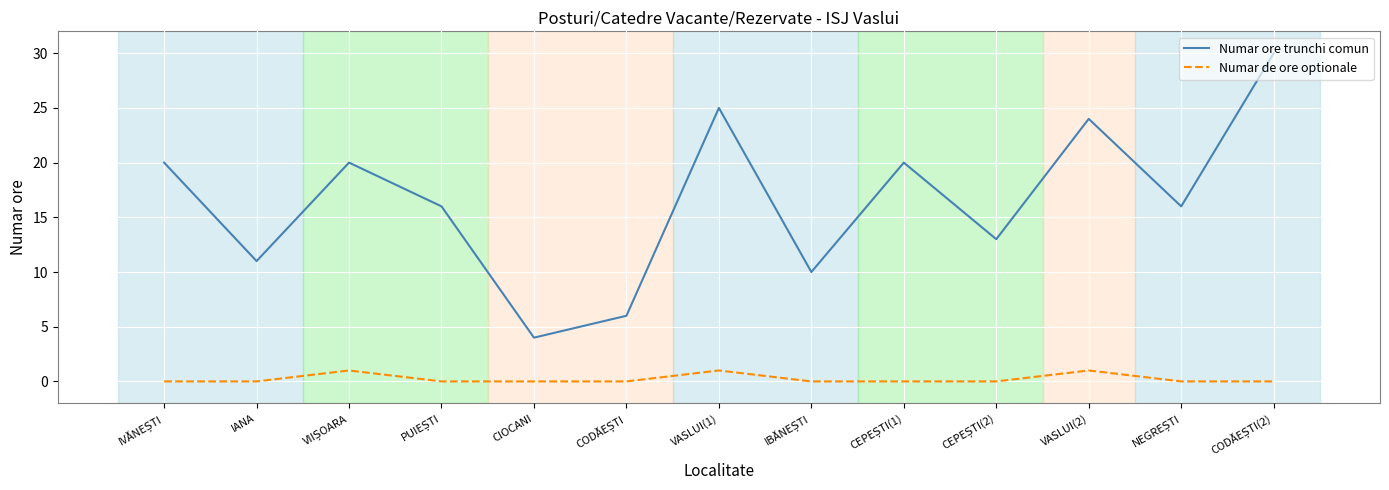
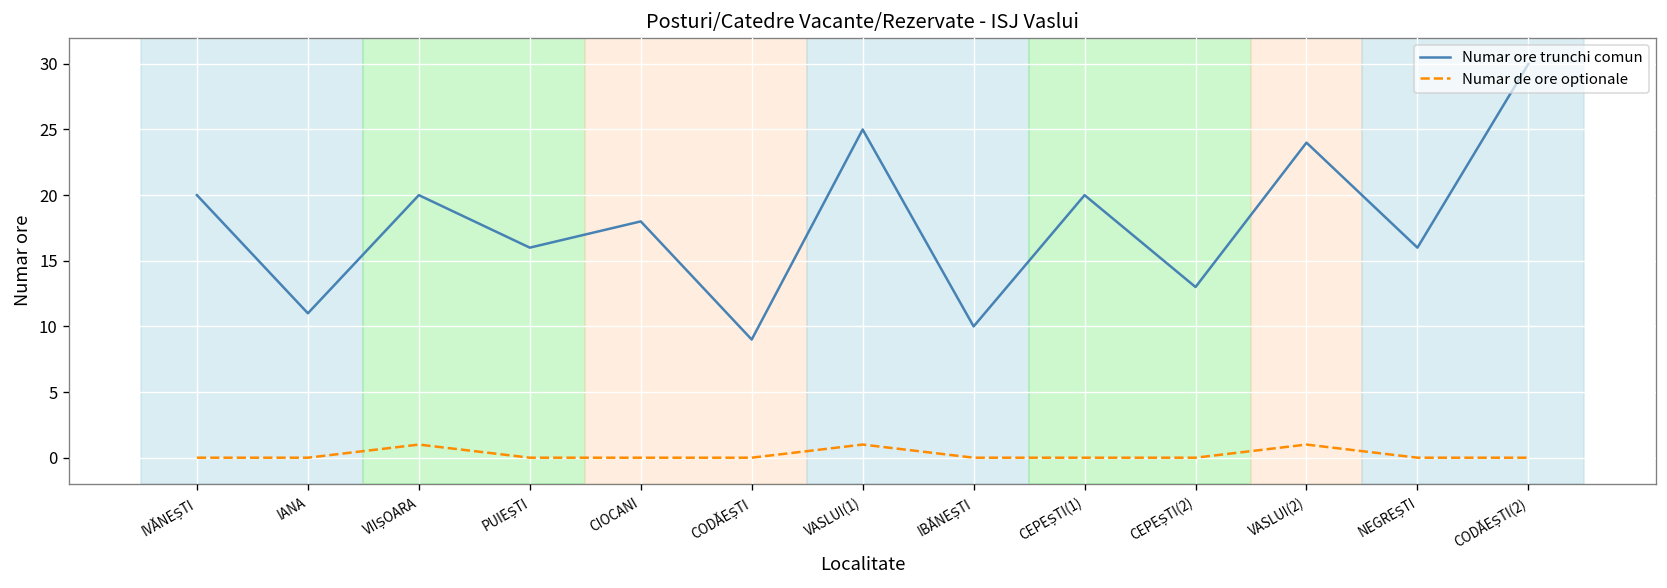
Numar ore trunchi comun, CIOCANI: 4 -> 18
Numar ore trunchi comun, CODĂEȘTI: 6 -> 9
